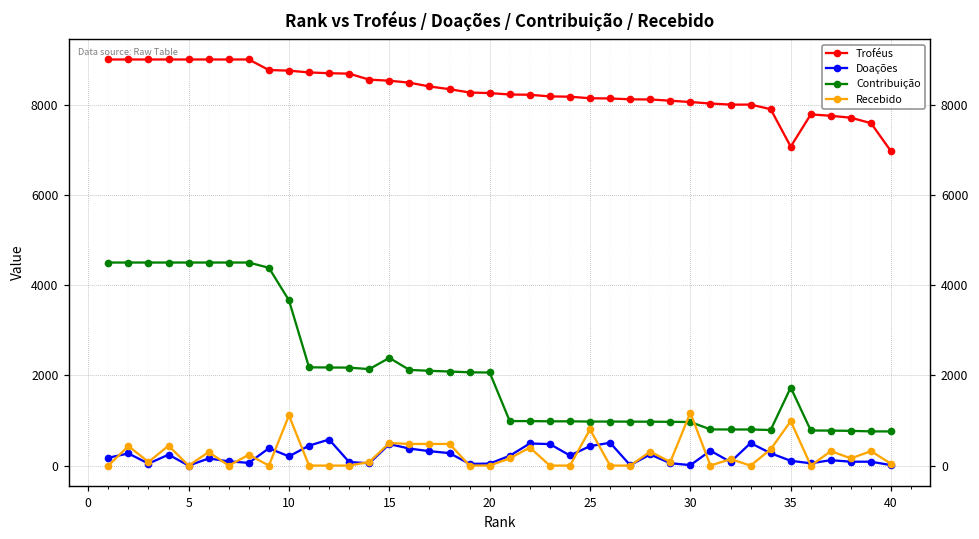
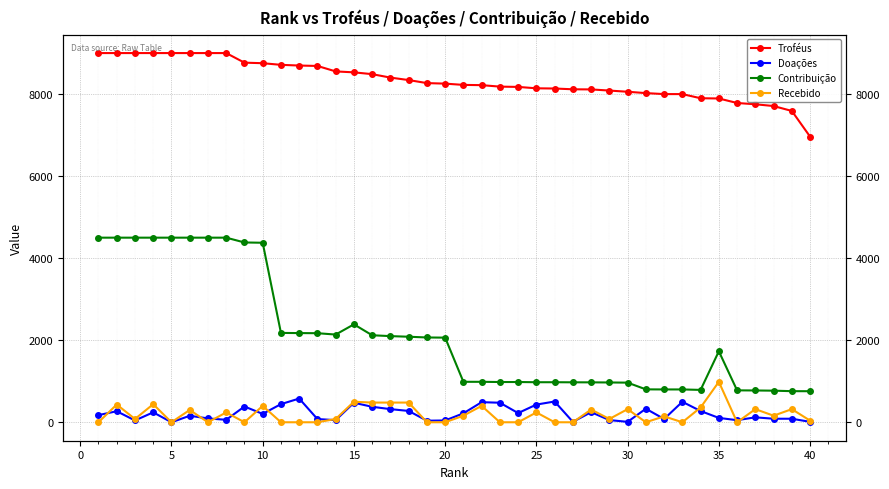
Contribuição, 10: 3700 -> 4400
Recebido, 10: 1100 -> 400
Recebido, 25: 800 -> 200
Recebido, 30: 1200 -> 300
Troféus, 35: 7100 -> 7900
